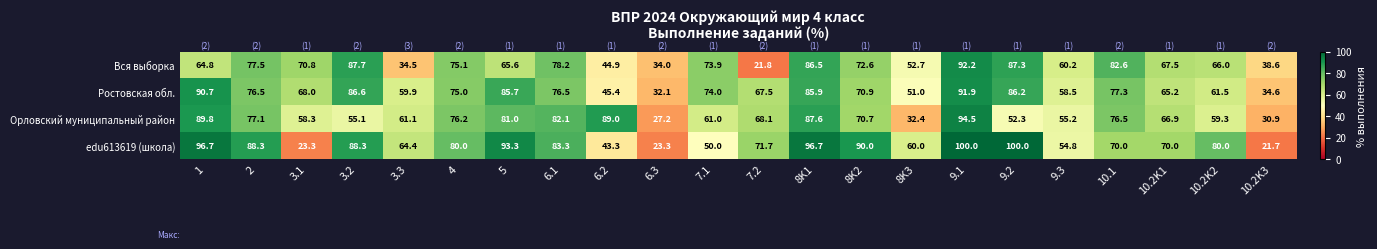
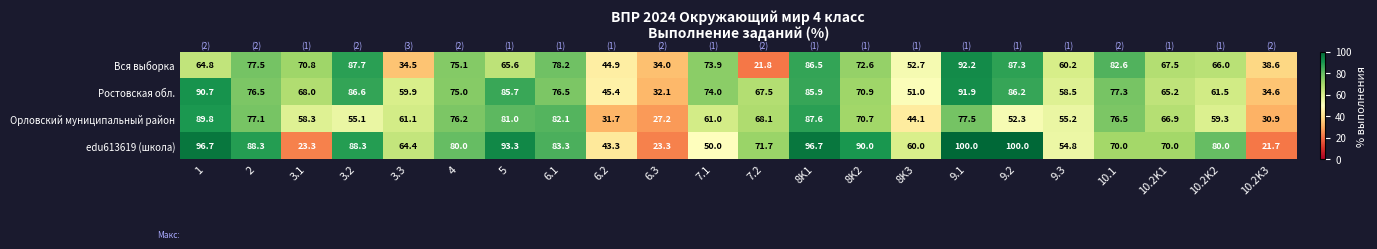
Орловский муниципальный район, 6.2: 89.0 -> 31.7
Орловский муниципальный район, 8K3: 32.4 -> 44.1
Орловский муниципальный район, 9.1: 94.5 -> 77.5
